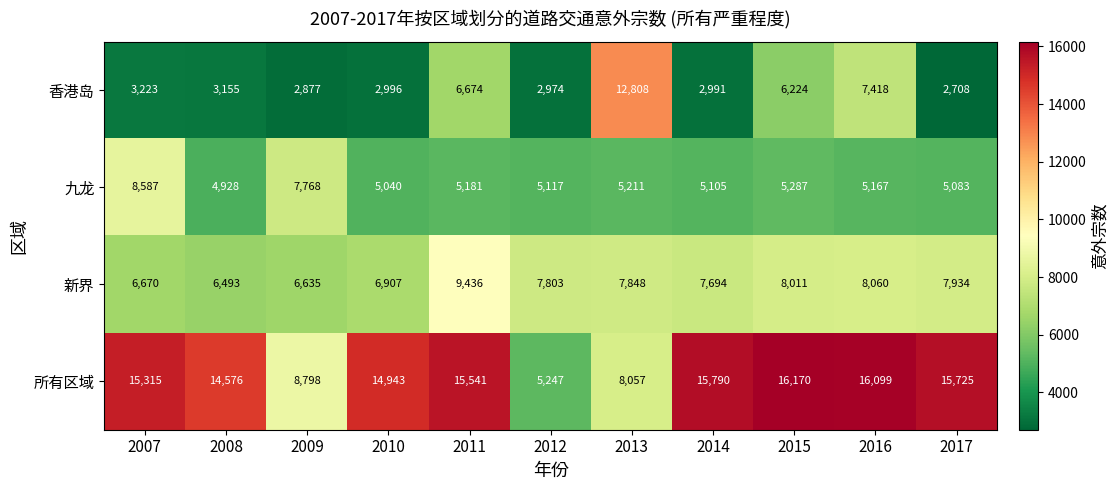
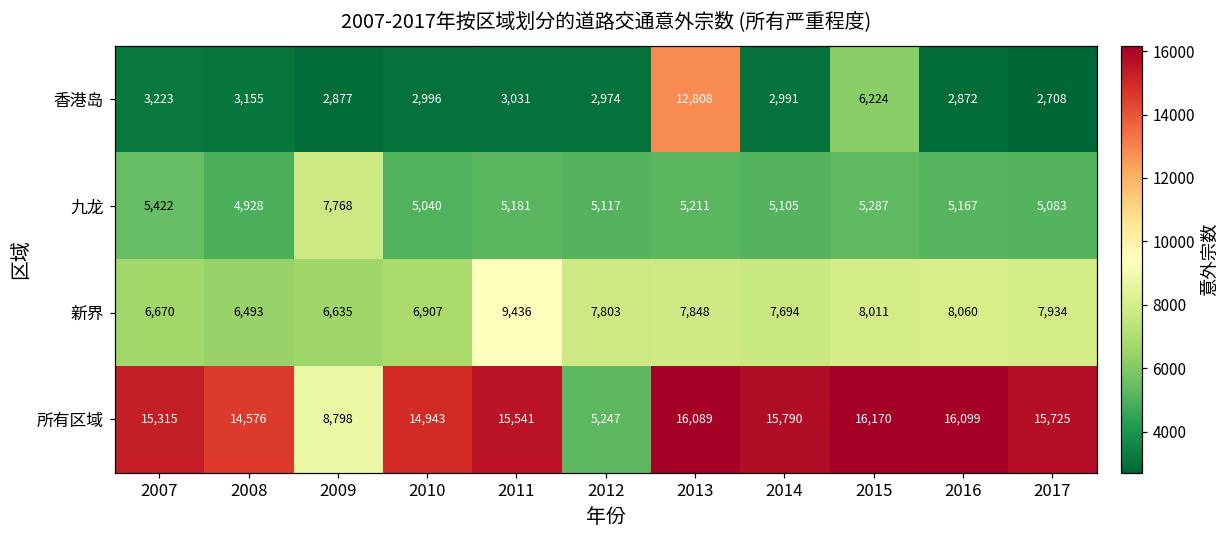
香港岛, 2011: 6,674 -> 3,031
香港岛, 2016: 7,418 -> 2,872
九龙, 2007: 8,587 -> 5,422
所有区域, 2013: 8,057 -> 16,089
